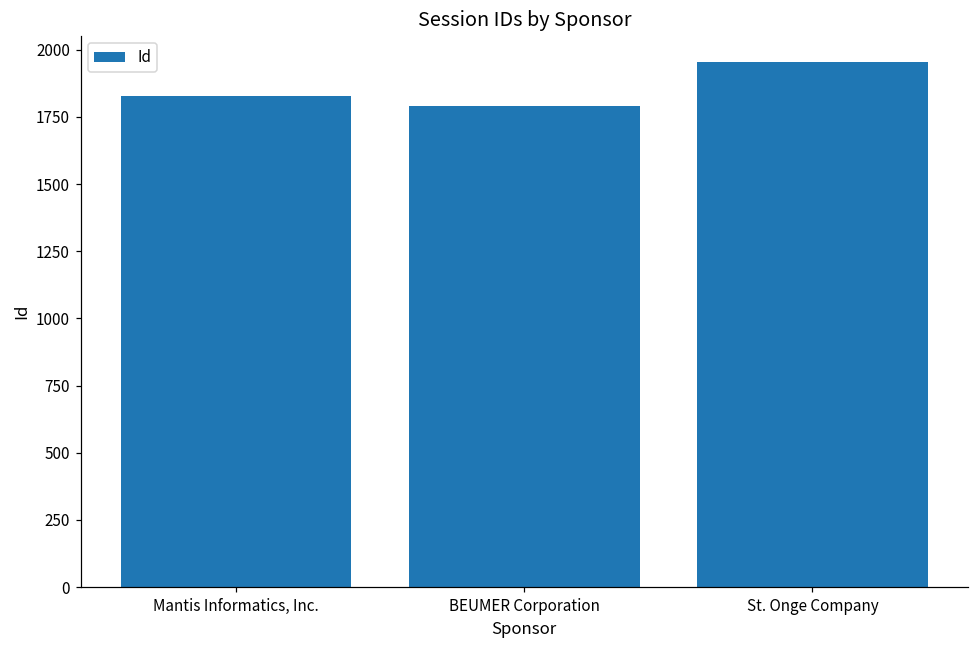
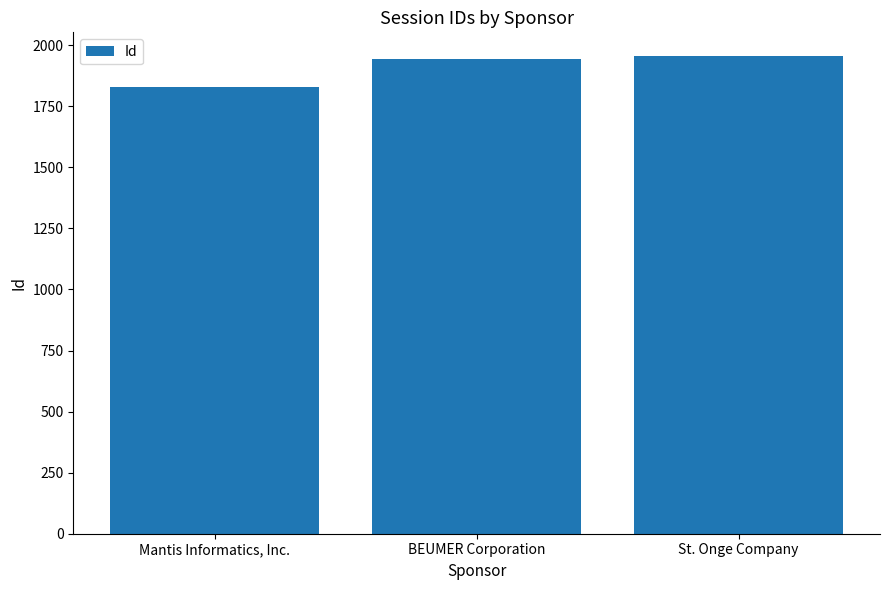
BEUMER Corporation: 1790 -> 1950
